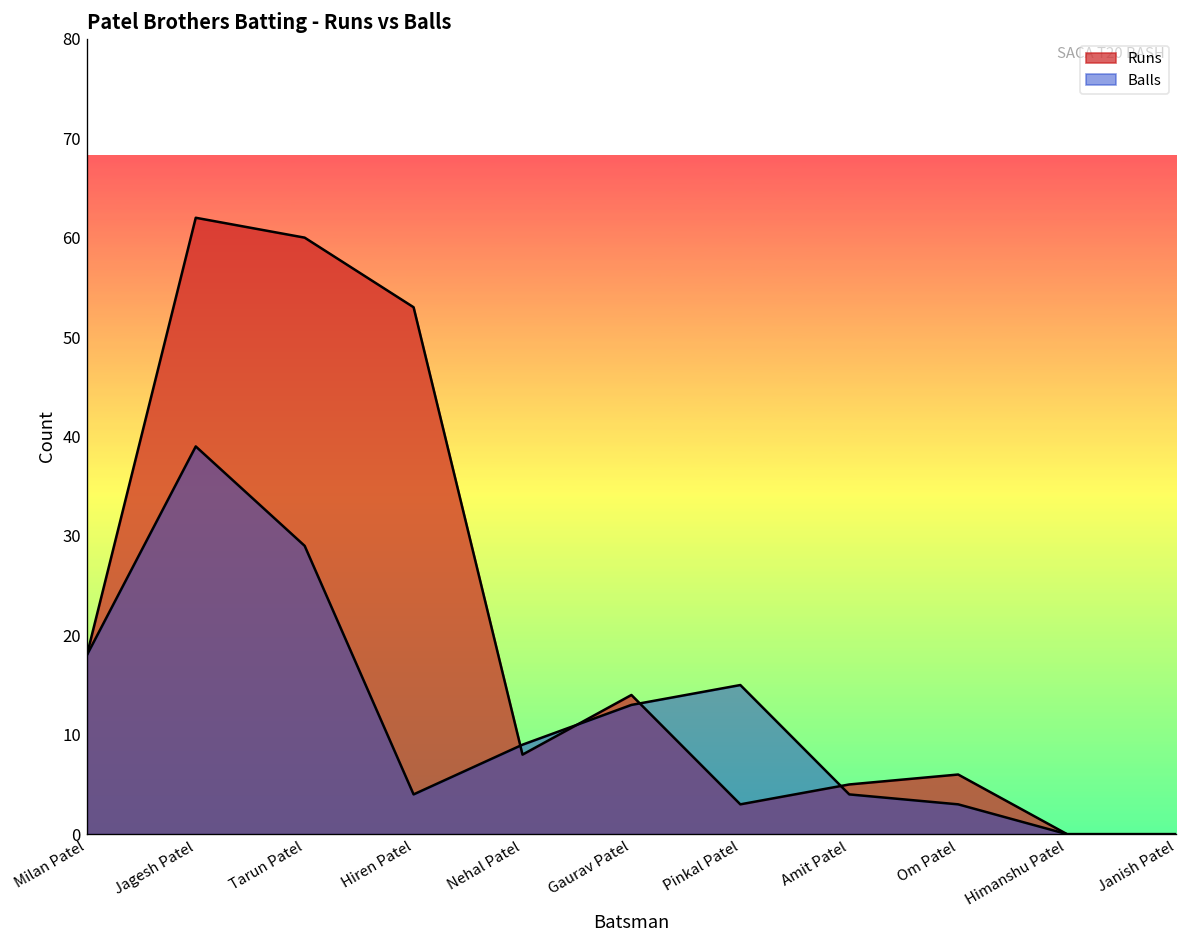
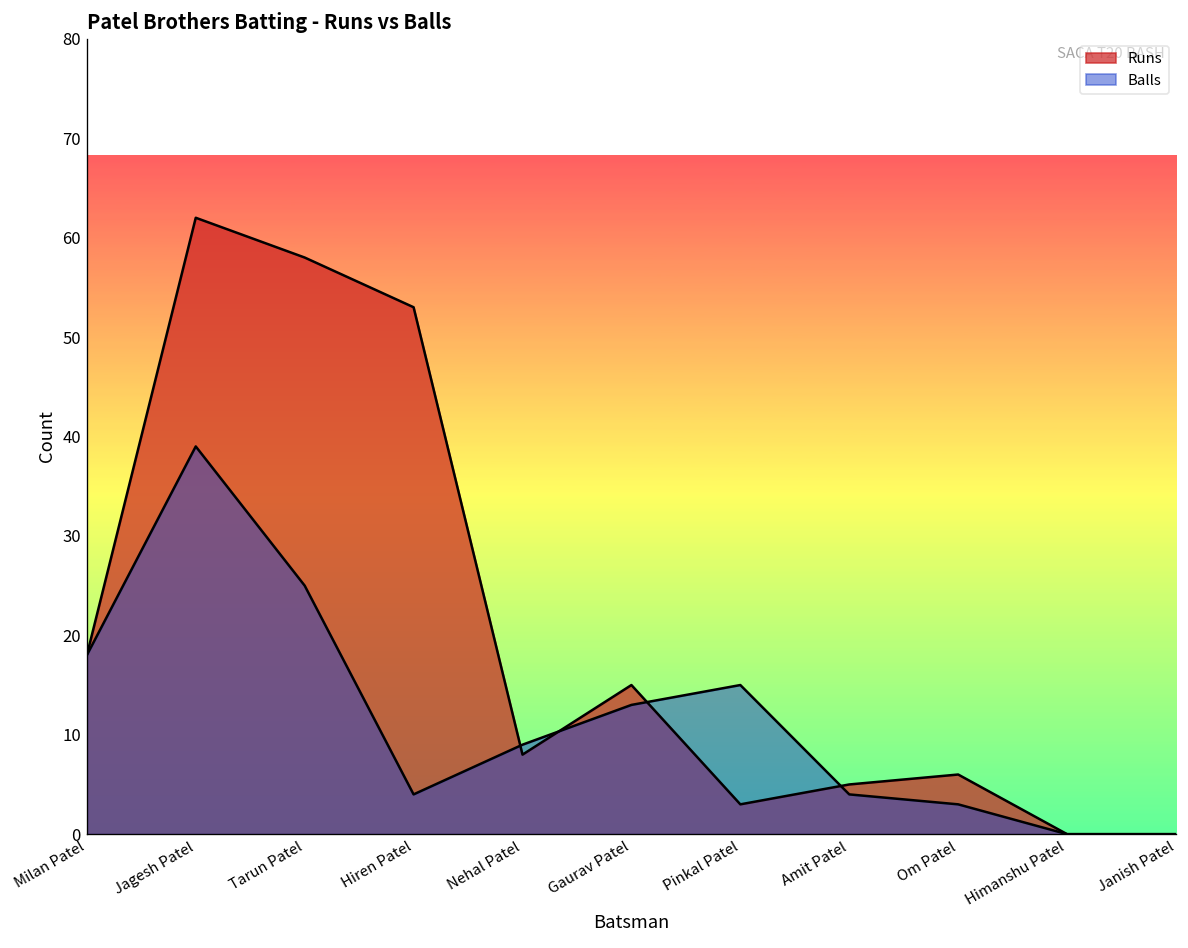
Runs, Tarun Patel: 60 -> 58
Balls, Tarun Patel: 29 -> 25
Runs, Gaurav Patel: 14 -> 15
